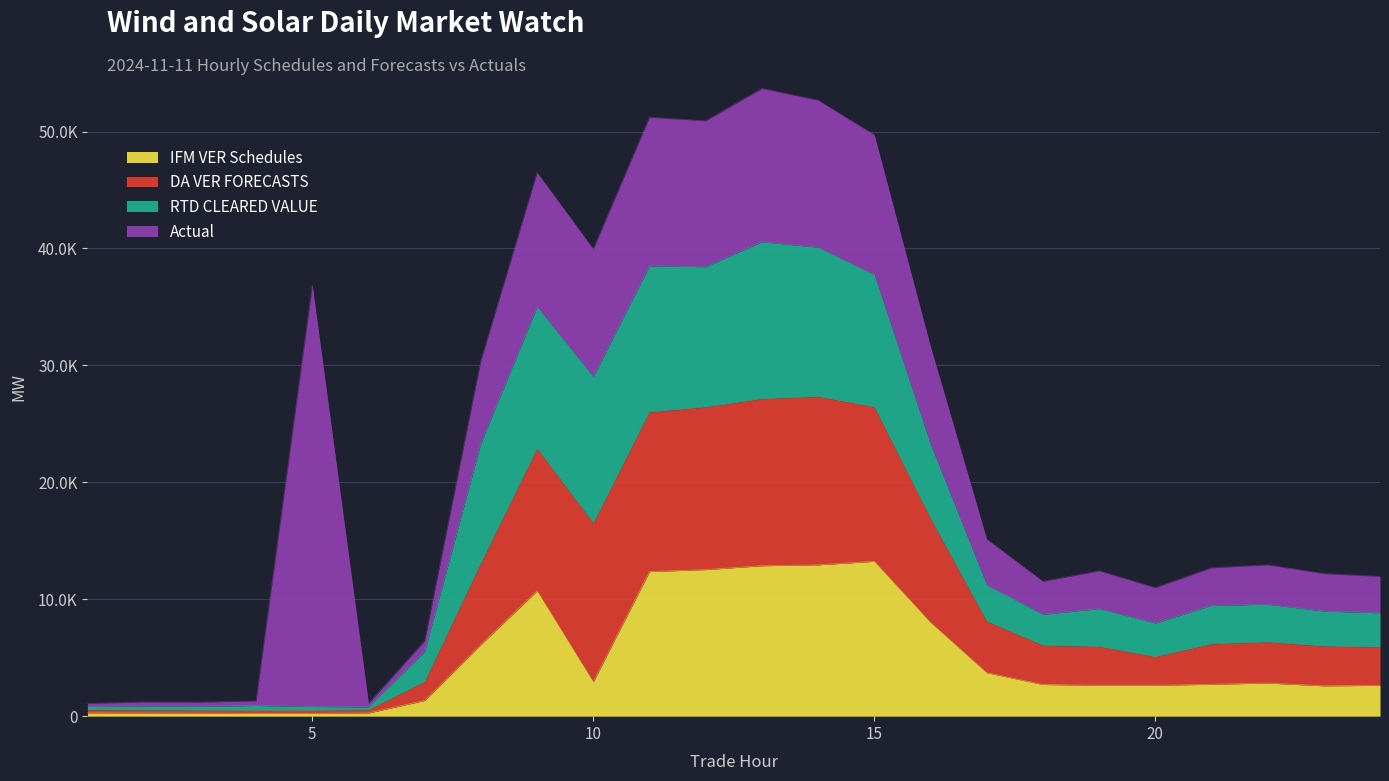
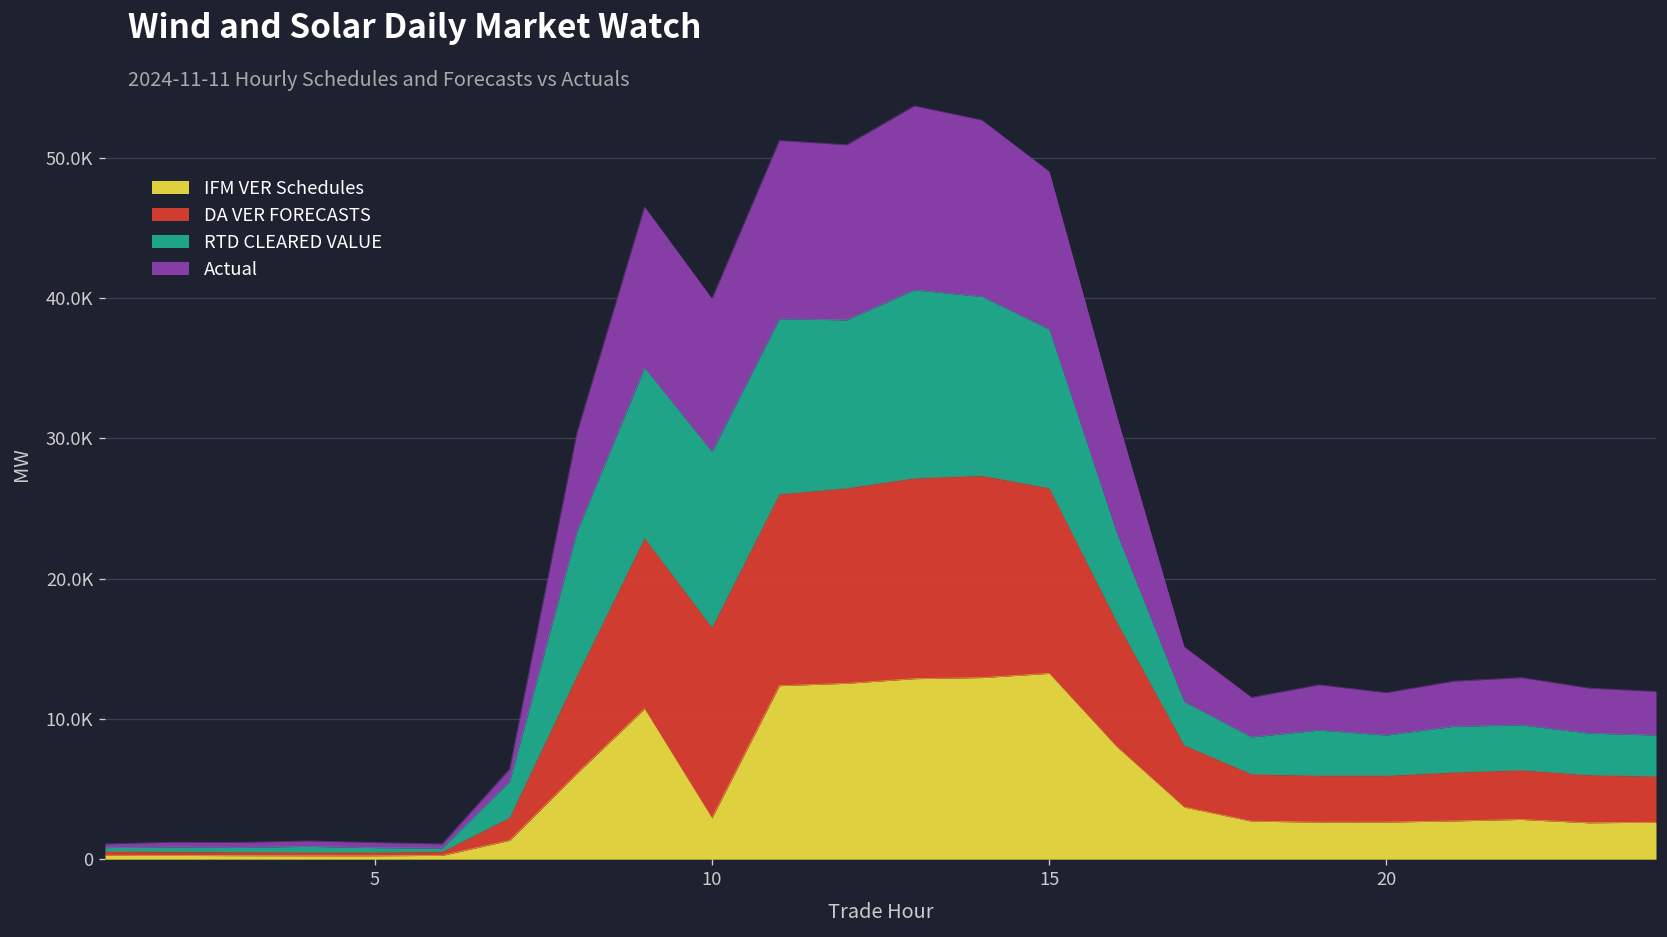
Actual, 5: 36000 -> 400
Actual, 15: 11900 -> 11200
DA VER FORECASTS, 20: 2400 -> 3300
